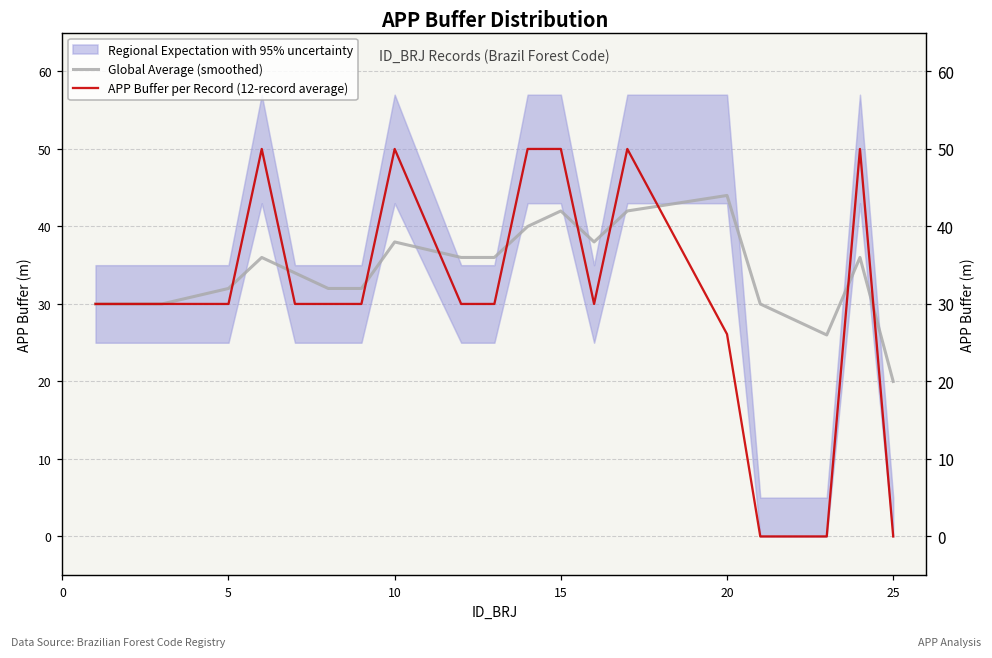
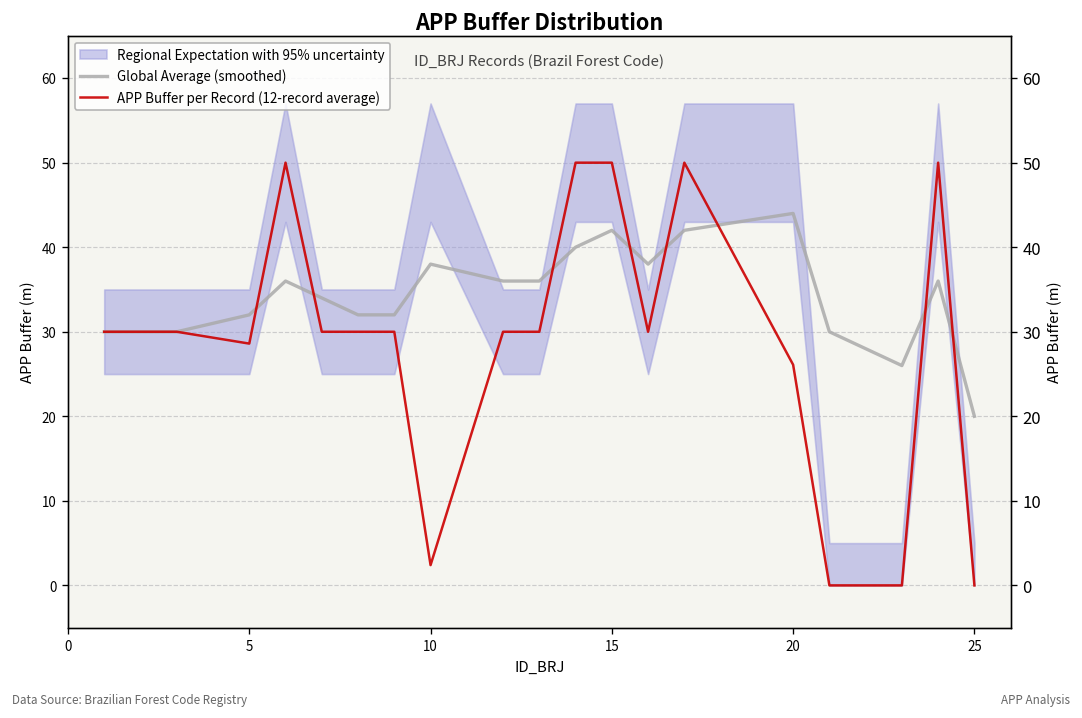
APP Buffer per Record (12-record average), 5: 30 -> 29
APP Buffer per Record (12-record average), 10: 50 -> 2
